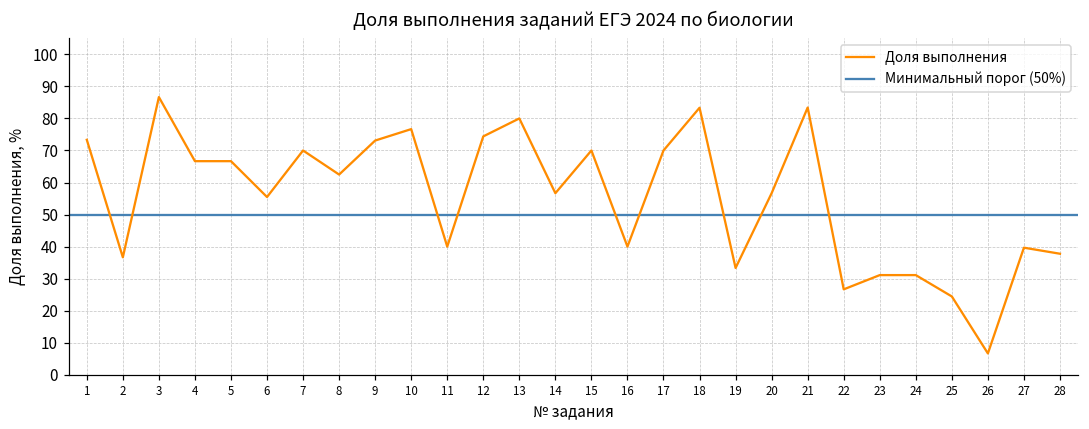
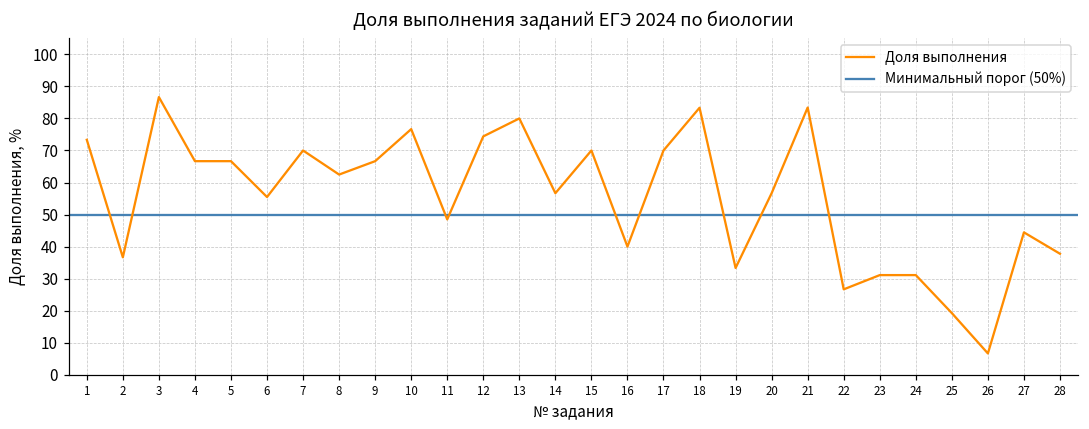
9: 73 -> 67
11: 40 -> 49
25: 24 -> 19
27: 40 -> 44
